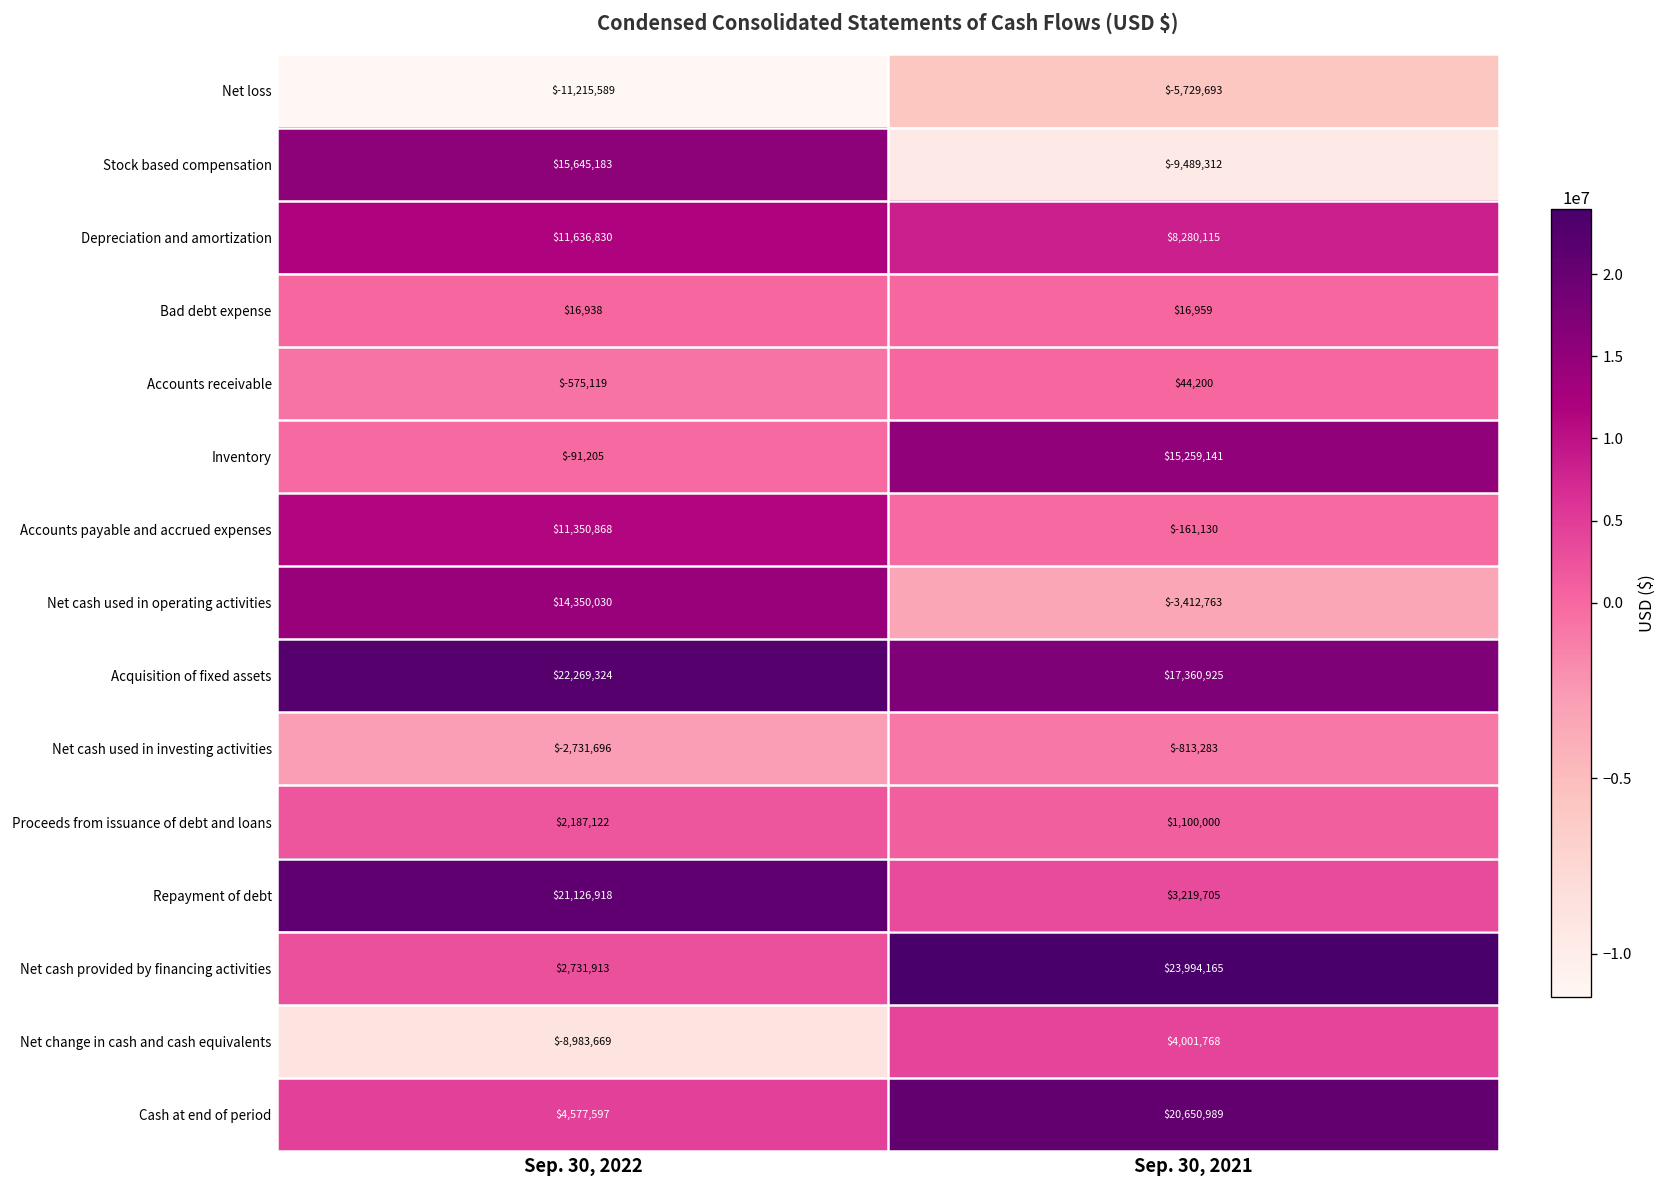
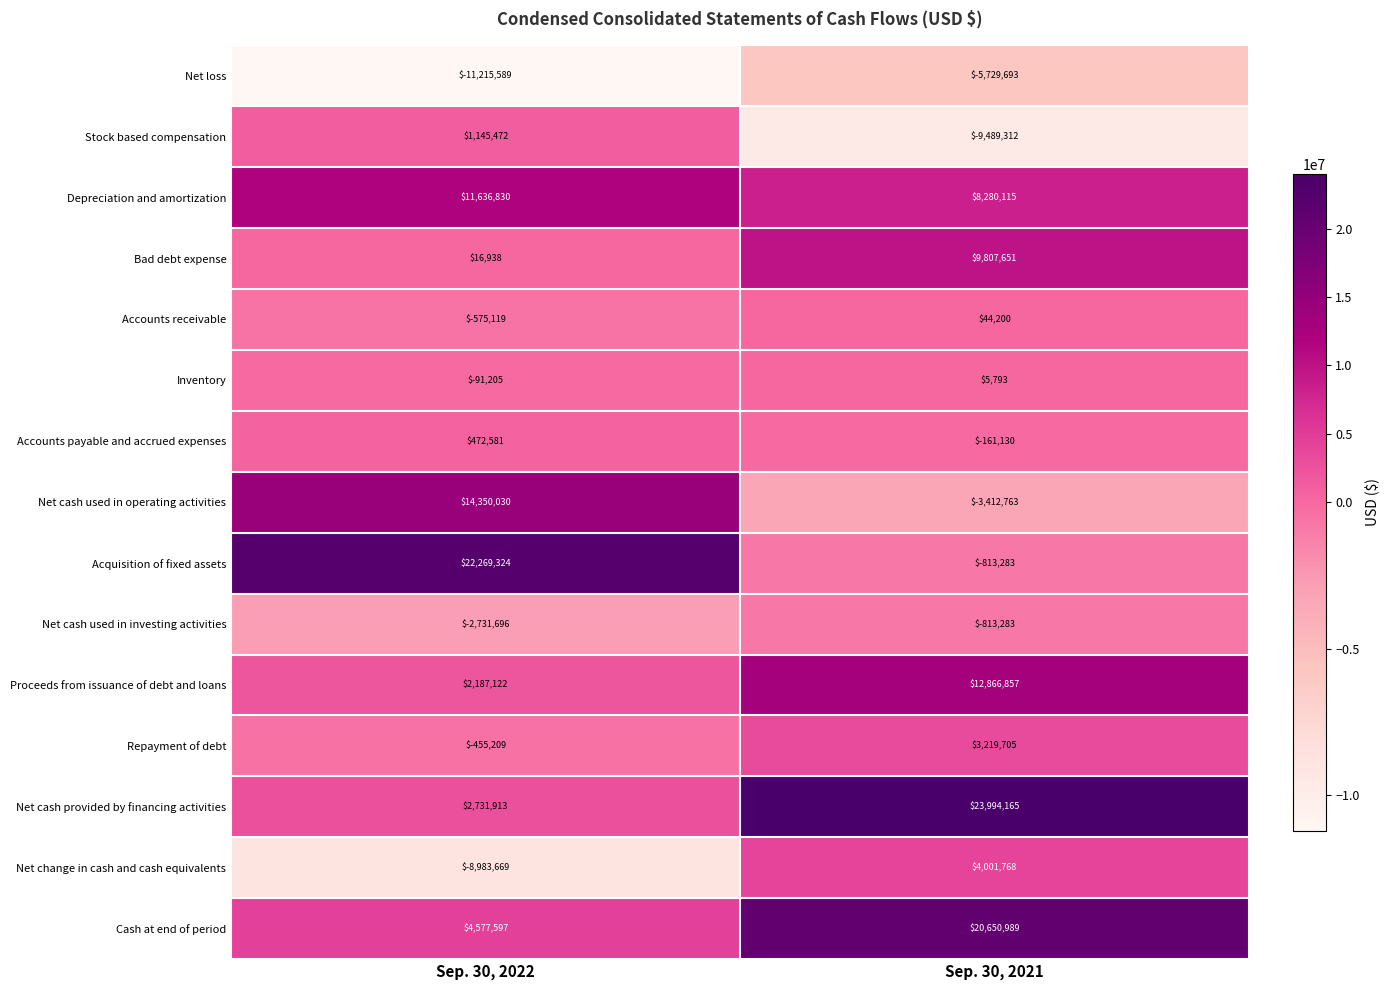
Stock based compensation, Sep. 30, 2022: $15,645,183 -> $1,145,472
Bad debt expense, Sep. 30, 2021: $16,959 -> $9,807,651
Inventory, Sep. 30, 2021: $15,259,141 -> $5,793
Accounts payable and accrued expenses, Sep. 30, 2022: $11,350,868 -> $472,581
Acquisition of fixed assets, Sep. 30, 2021: $17,360,925 -> $-813,283
Proceeds from issuance of debt and loans, Sep. 30, 2021: $1,100,000 -> $12,866,857
Repayment of debt, Sep. 30, 2022: $21,126,918 -> $-455,209
